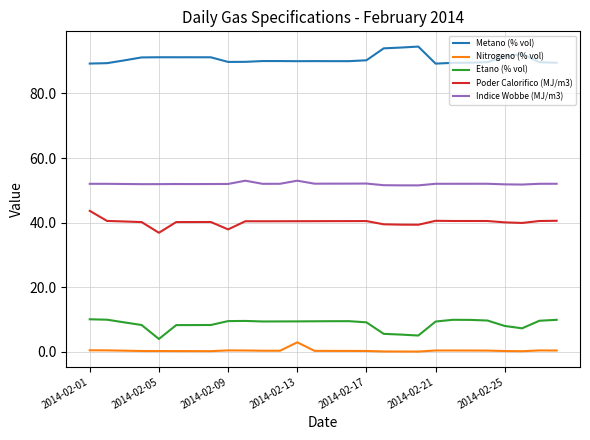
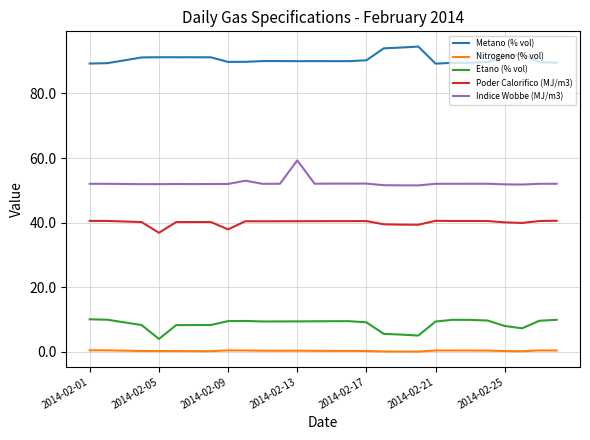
Poder Calorifico (MJ/m3), 2014-02-01: 44 -> 41
Nitrogeno (% vol), 2014-02-13: 3 -> 0
Indice Wobbe (MJ/m3), 2014-02-13: 53 -> 59
